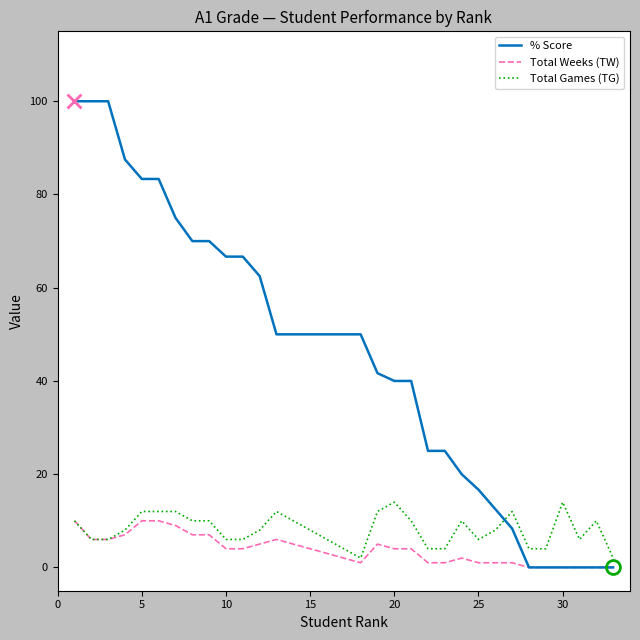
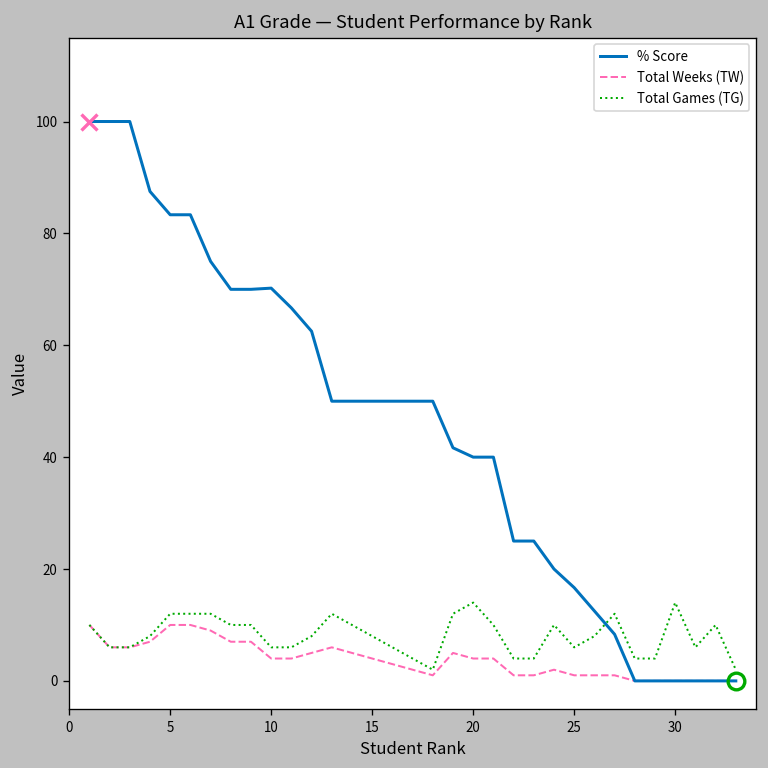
% Score, 10: 67 -> 70
